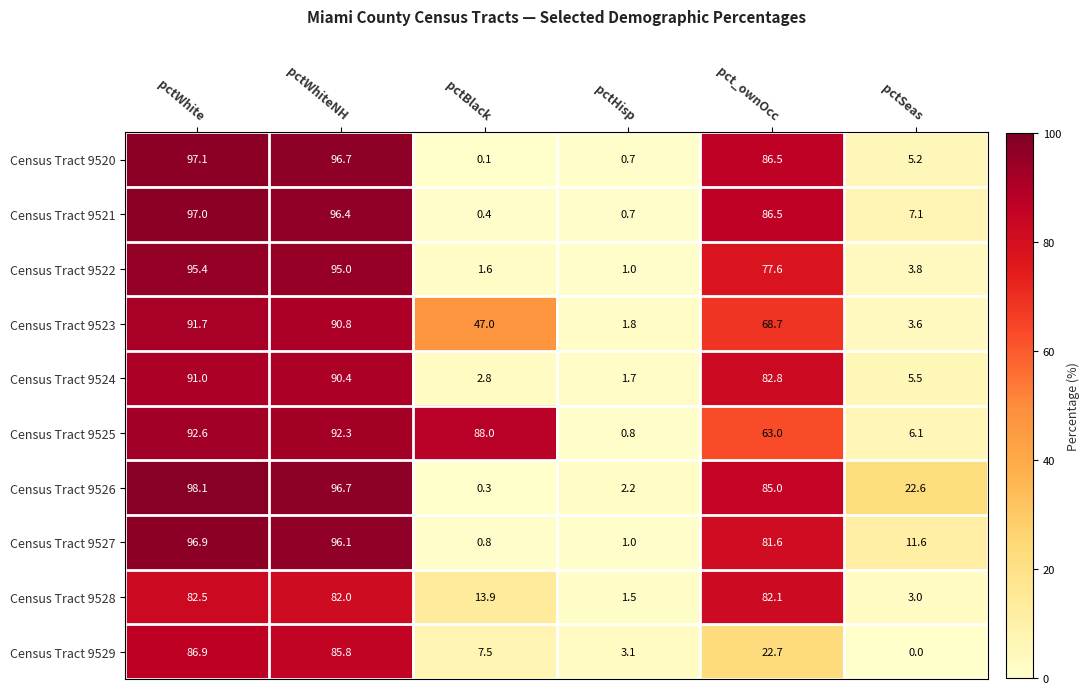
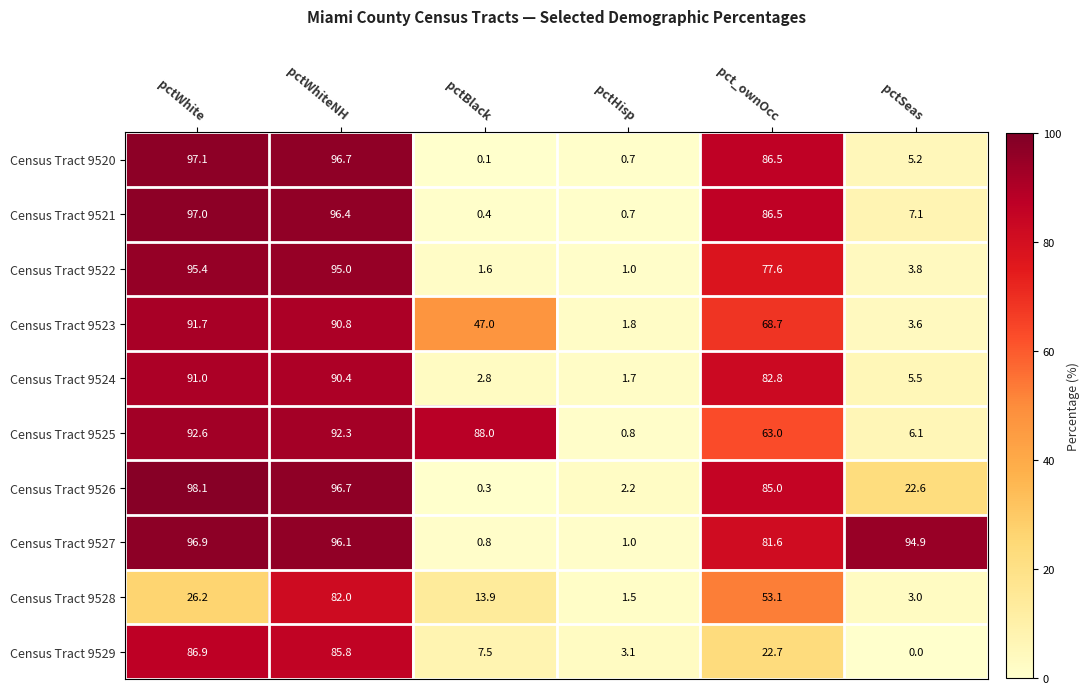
Census Tract 9527, pctSeas: 11.6 -> 94.9
Census Tract 9528, pctWhite: 82.5 -> 26.2
Census Tract 9528, pct_ownOcc: 82.1 -> 53.1
